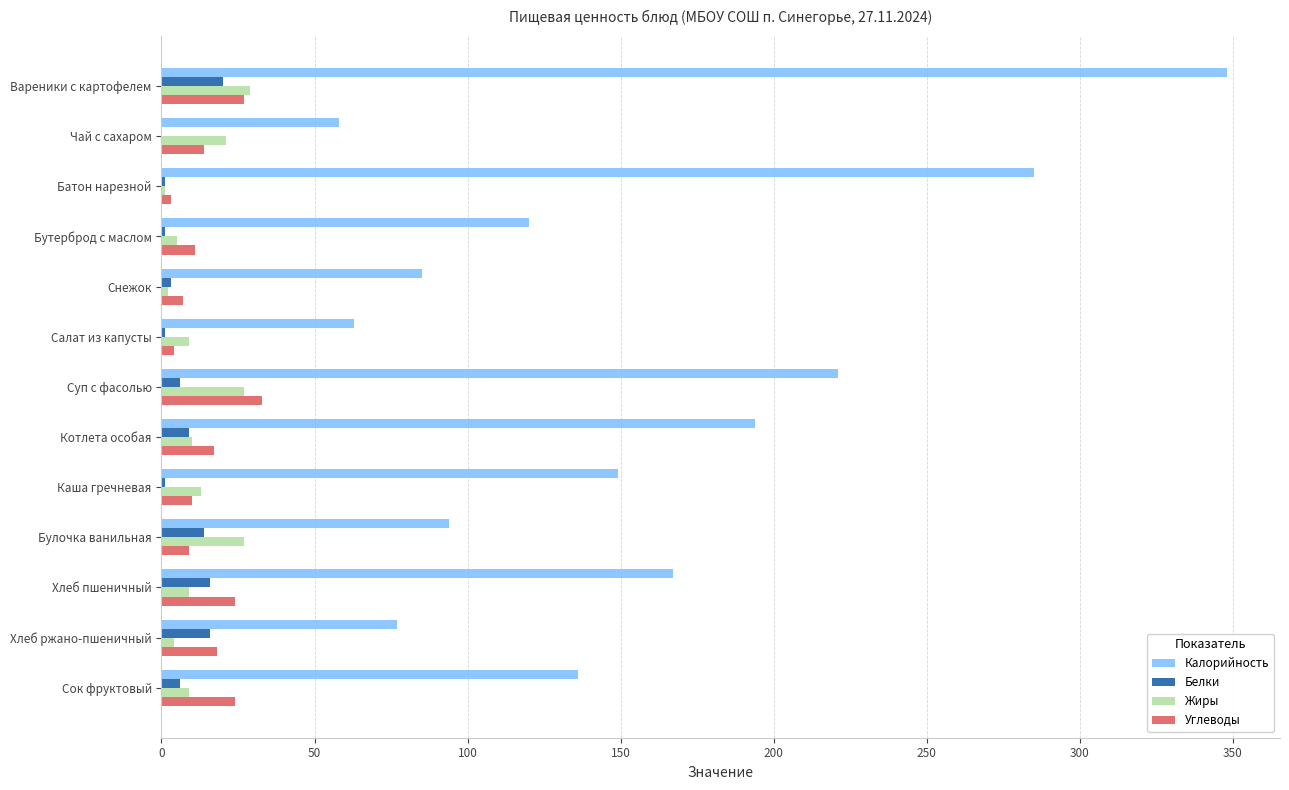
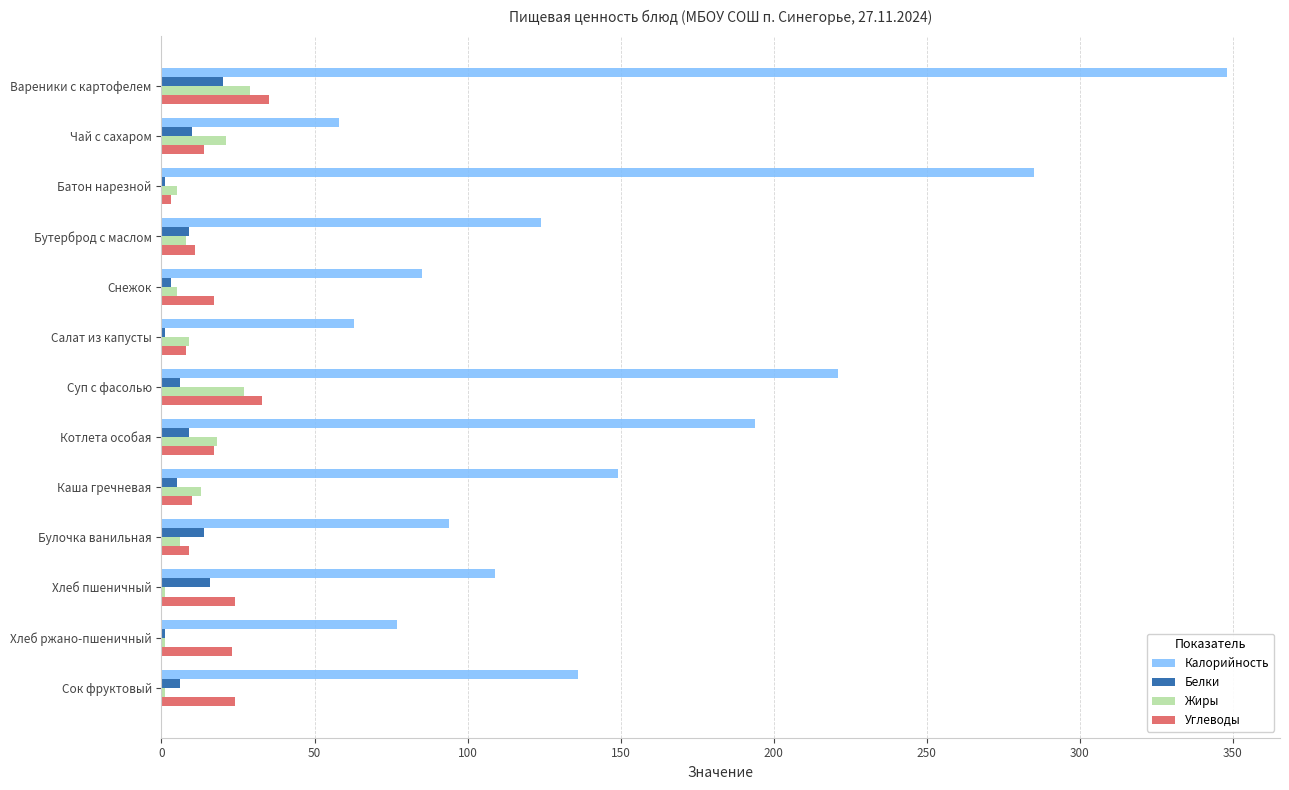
Углеводы, Вареники с картофелем: 27 -> 35
Белки, Чай с сахаром: 0 -> 10
Жиры, Батон нарезной: 1 -> 5
Калорийность, Бутерброд с маслом: 120 -> 124
Белки, Бутерброд с маслом: 1 -> 9
Жиры, Бутерброд с маслом: 5 -> 8
Жиры, Снежок: 2 -> 5
Углеводы, Снежок: 7 -> 17
Углеводы, Салат из капусты: 4 -> 8
Жиры, Котлета особая: 10 -> 18
Белки, Каша гречневая: 1 -> 5
Жиры, Булочка ванильная: 27 -> 6
Калорийность, Хлеб пшеничный: 167 -> 109
Жиры, Хлеб пшеничный: 9 -> 1
Белки, Хлеб ржано-пшеничный: 16 -> 1
Жиры, Хлеб ржано-пшеничный: 4 -> 1
Углеводы, Хлеб ржано-пшеничный: 18 -> 23
Жиры, Сок фруктовый: 9 -> 1
